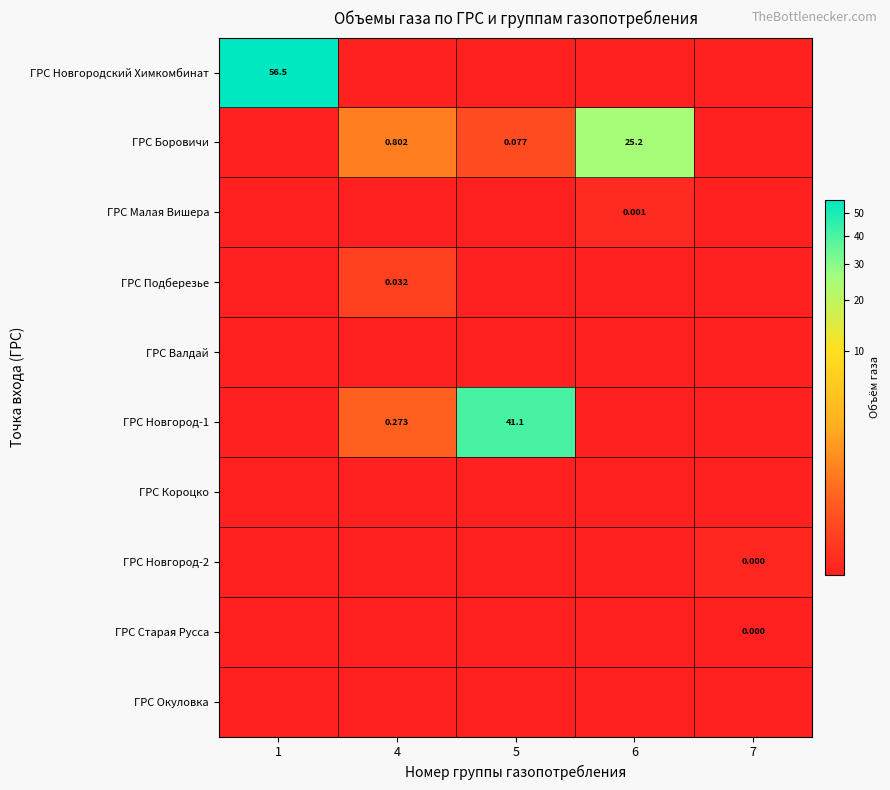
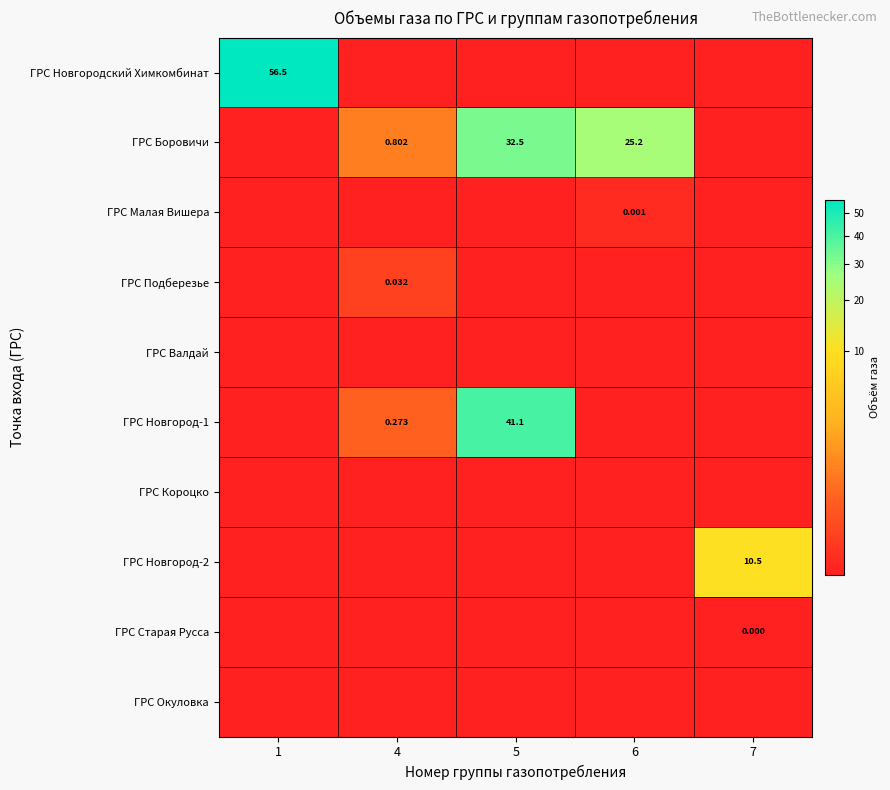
ГРС Боровичи, 5: 0.077 -> 32.5
ГРС Новгород-2, 7: 0.000 -> 10.5
